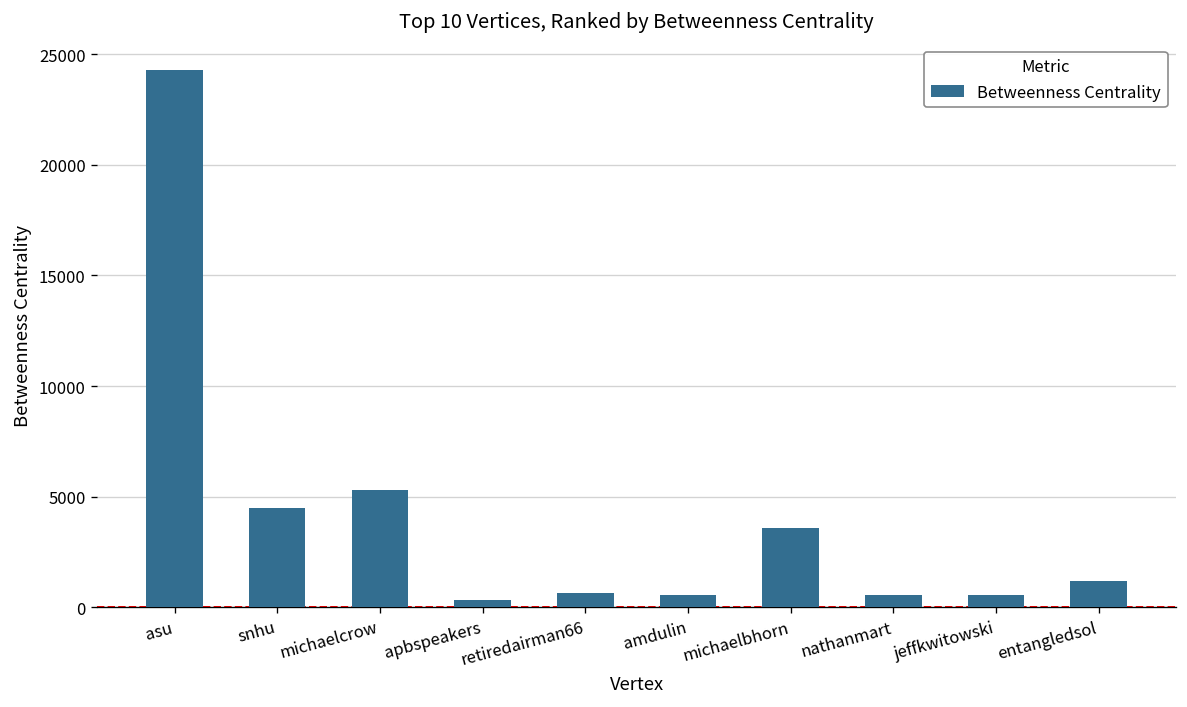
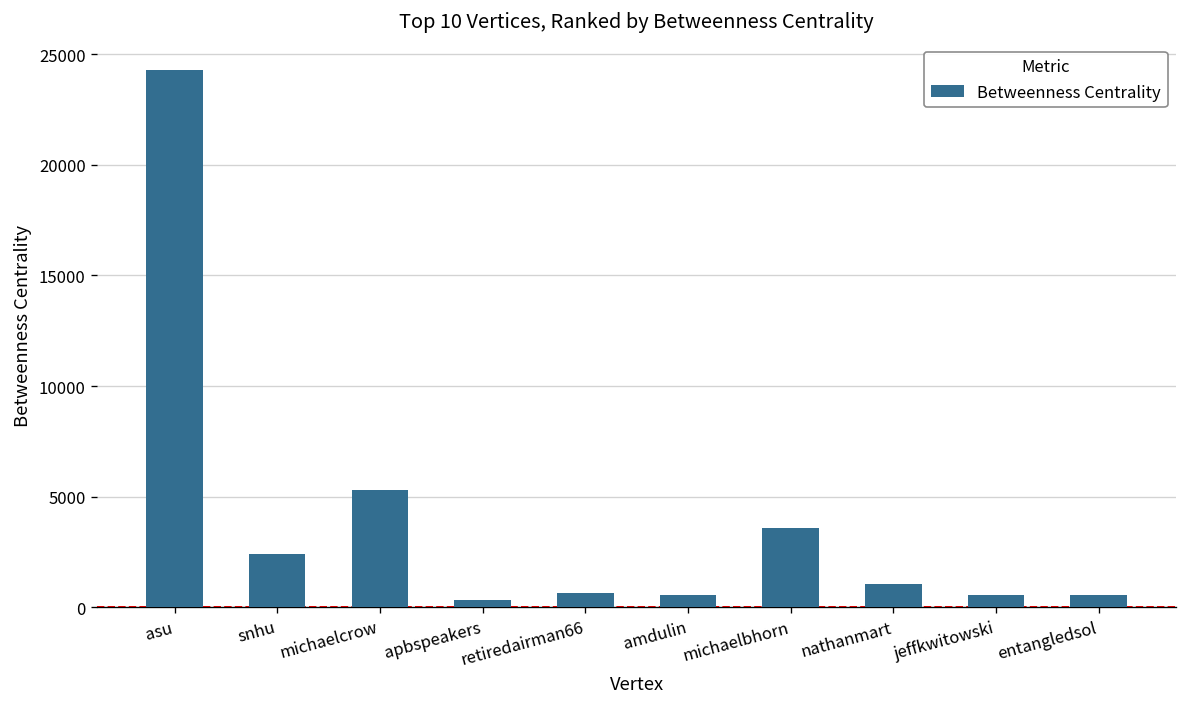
snhu: 4500 -> 2400
nathanmart: 600 -> 1000
entangledsol: 1200 -> 600
